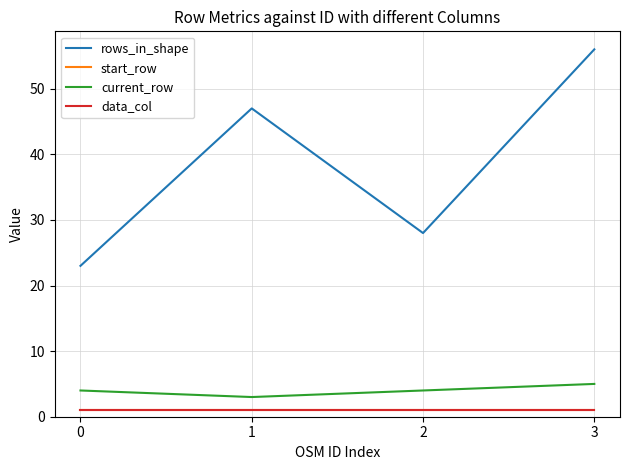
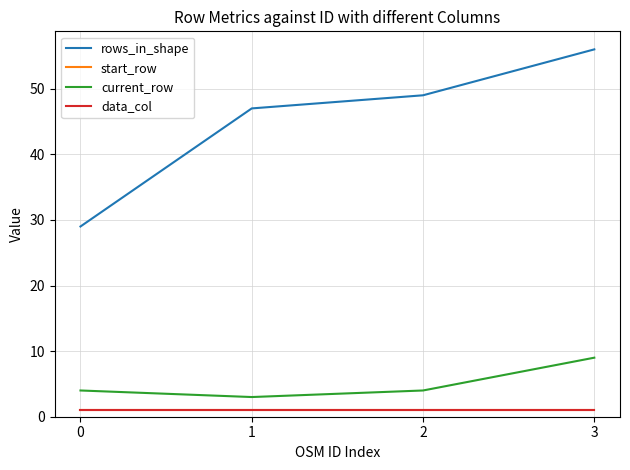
rows_in_shape, 0: 23 -> 29
rows_in_shape, 2: 28 -> 49
current_row, 3: 5 -> 9
